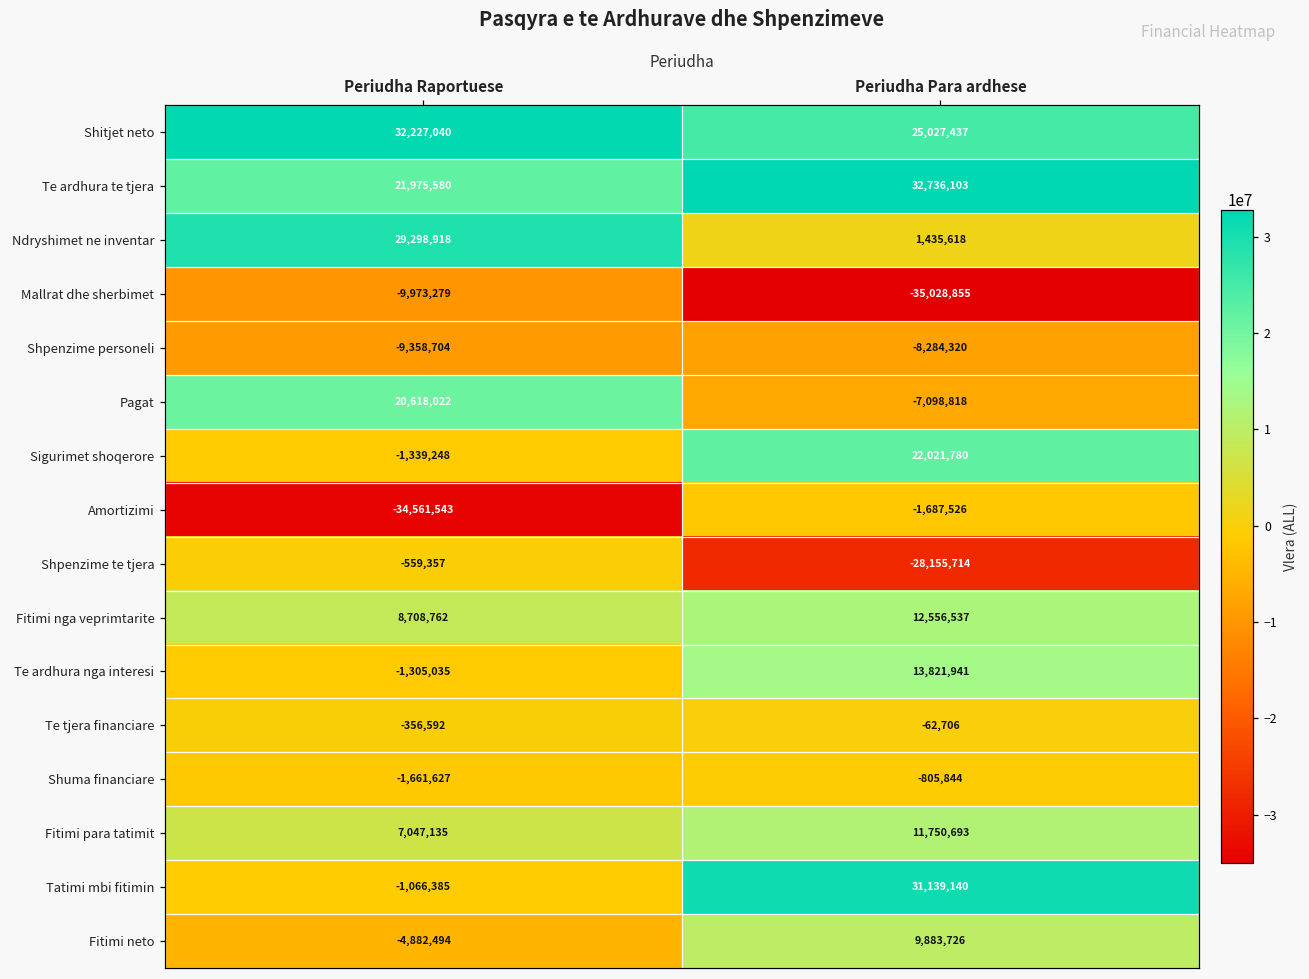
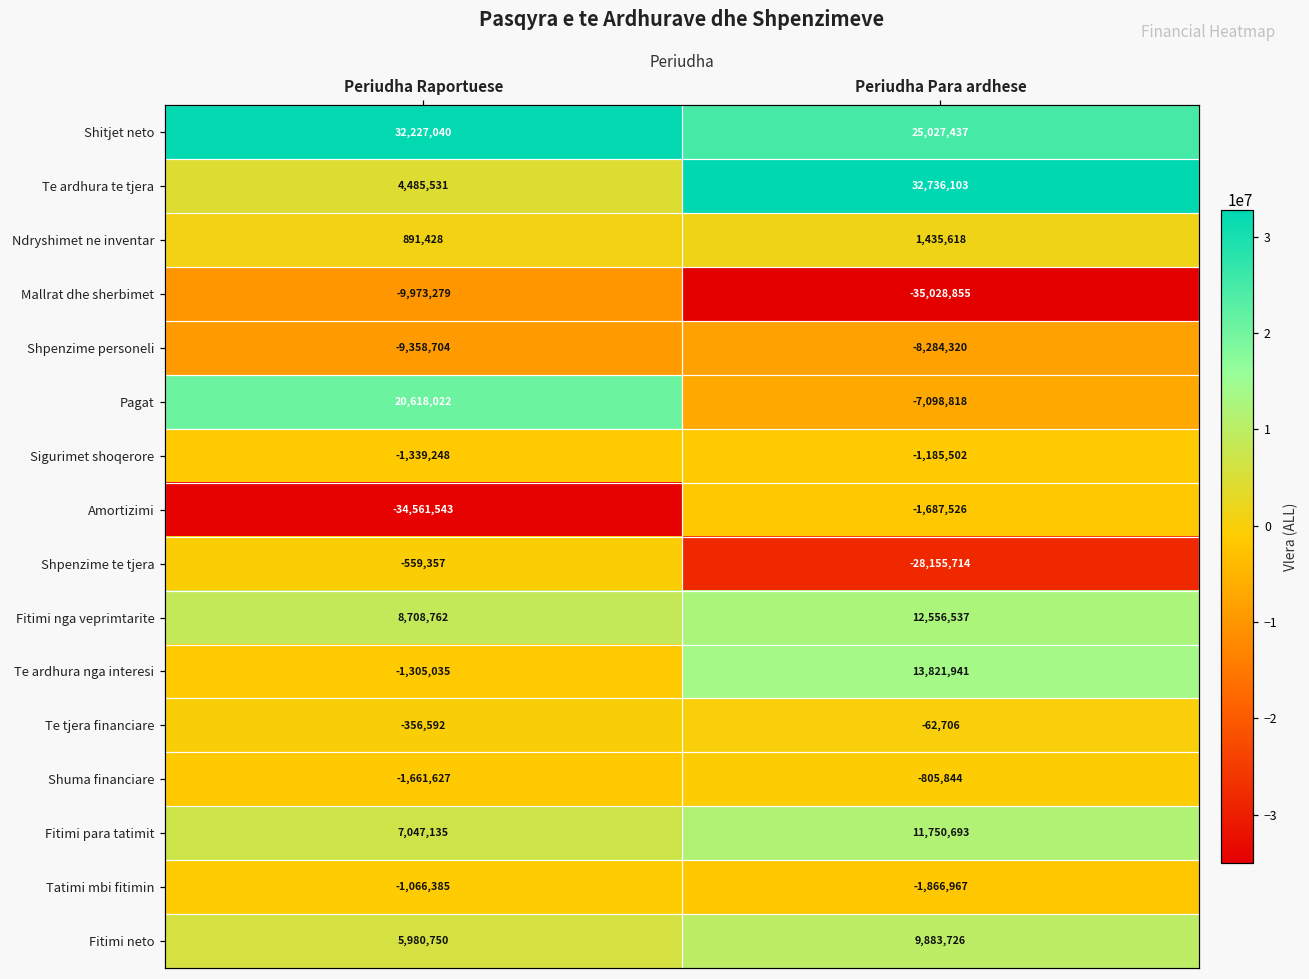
Te ardhura te tjera, Periudha Raportuese: 21,975,580 -> 4,485,531
Ndryshimet ne inventar, Periudha Raportuese: 29,298,918 -> 891,428
Sigurimet shoqerore, Periudha Para ardhese: 22,021,780 -> -1,185,502
Tatimi mbi fitimin, Periudha Para ardhese: 31,139,140 -> -1,866,967
Fitimi neto, Periudha Raportuese: -4,882,494 -> 5,980,750
